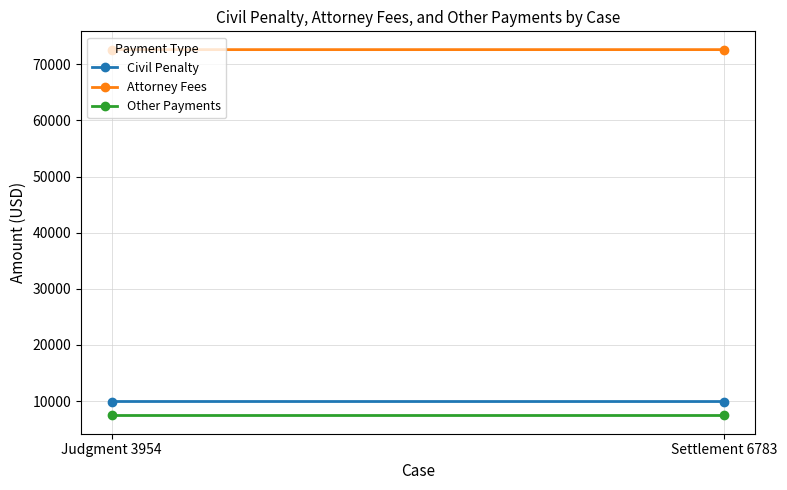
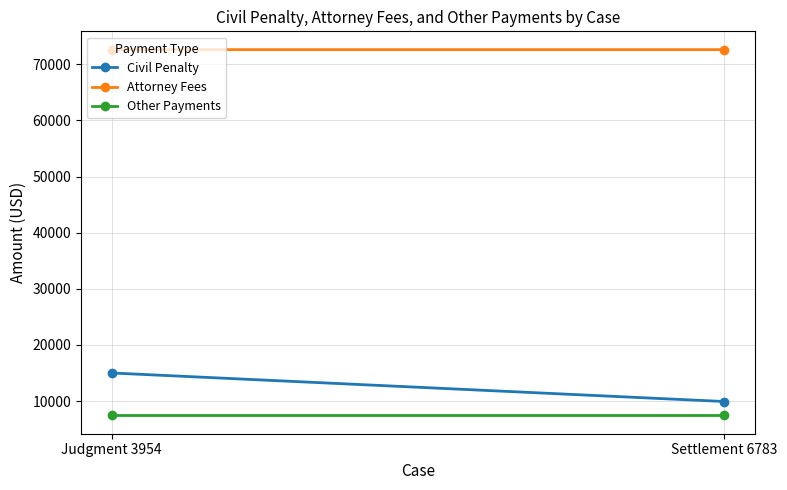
Civil Penalty, Judgment 3954: 10000 -> 15000
